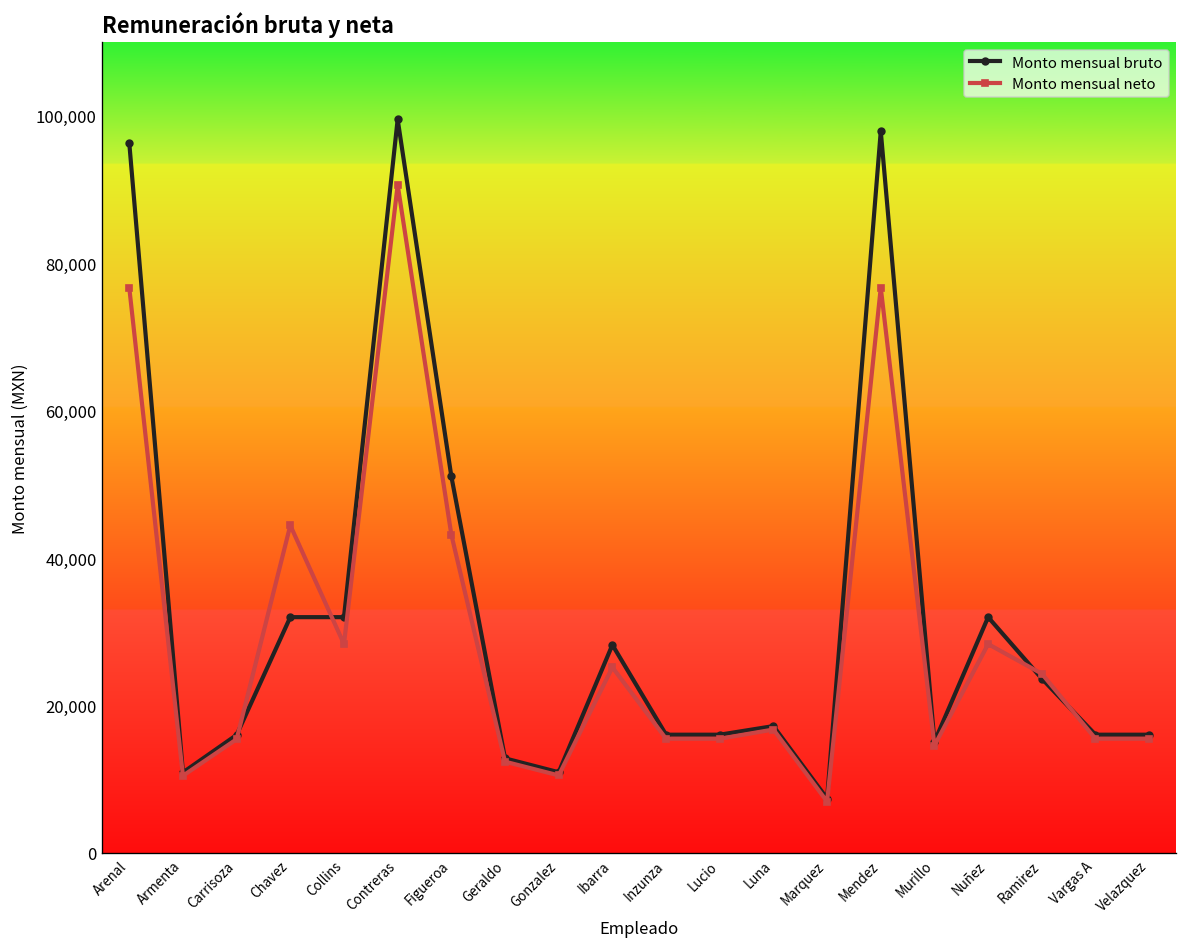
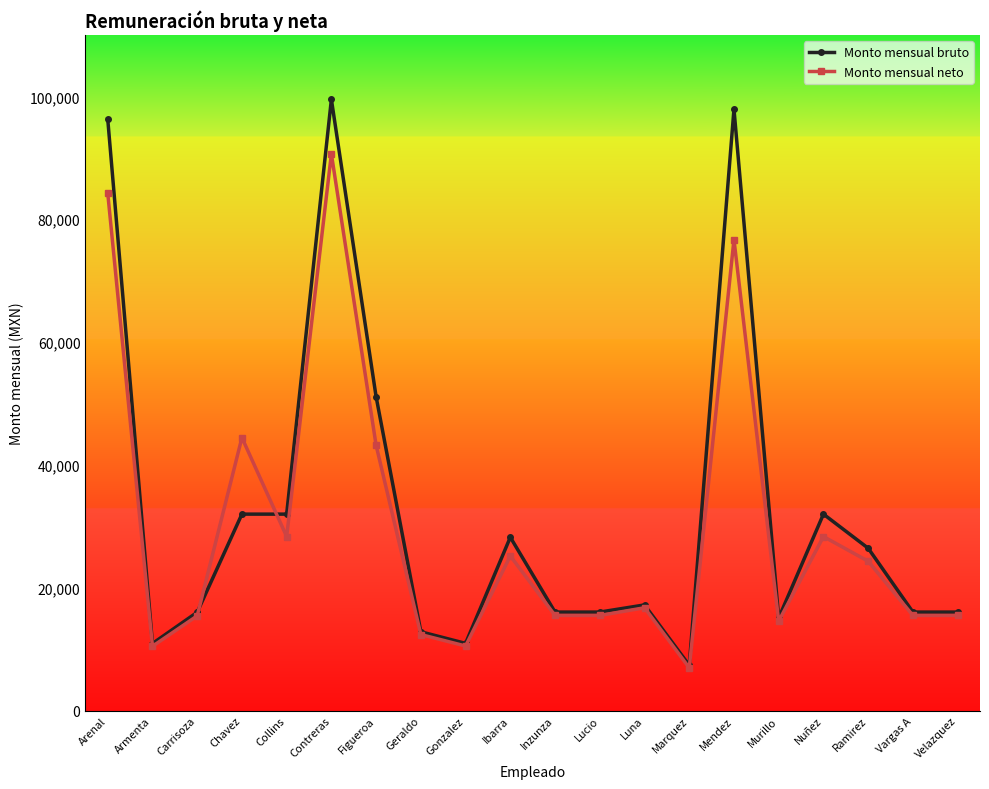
Monto mensual neto, Arenal: 77,000 -> 84,000
Monto mensual bruto, Ramirez: 24,000 -> 26,000
